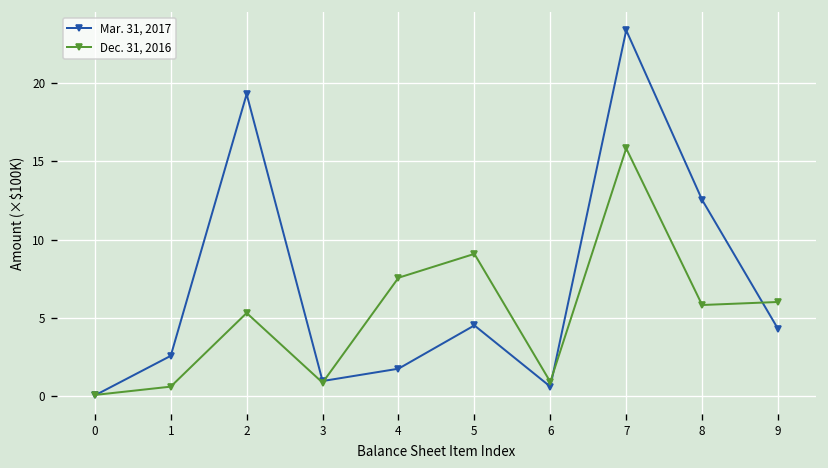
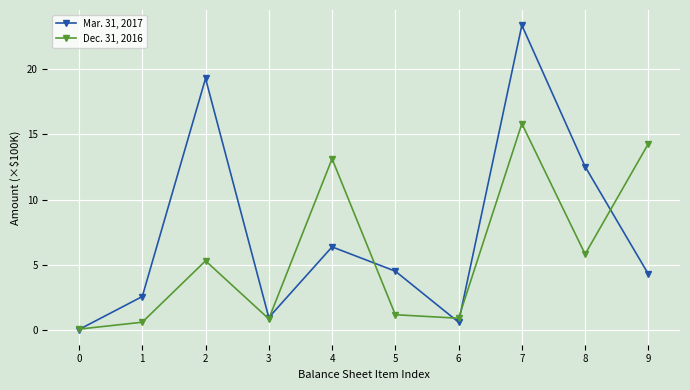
Mar. 31, 2017, 4: 1.7 -> 6.4
Dec. 31, 2016, 4: 7.6 -> 13.1
Dec. 31, 2016, 5: 9.1 -> 1.2
Dec. 31, 2016, 9: 6.0 -> 14.3
